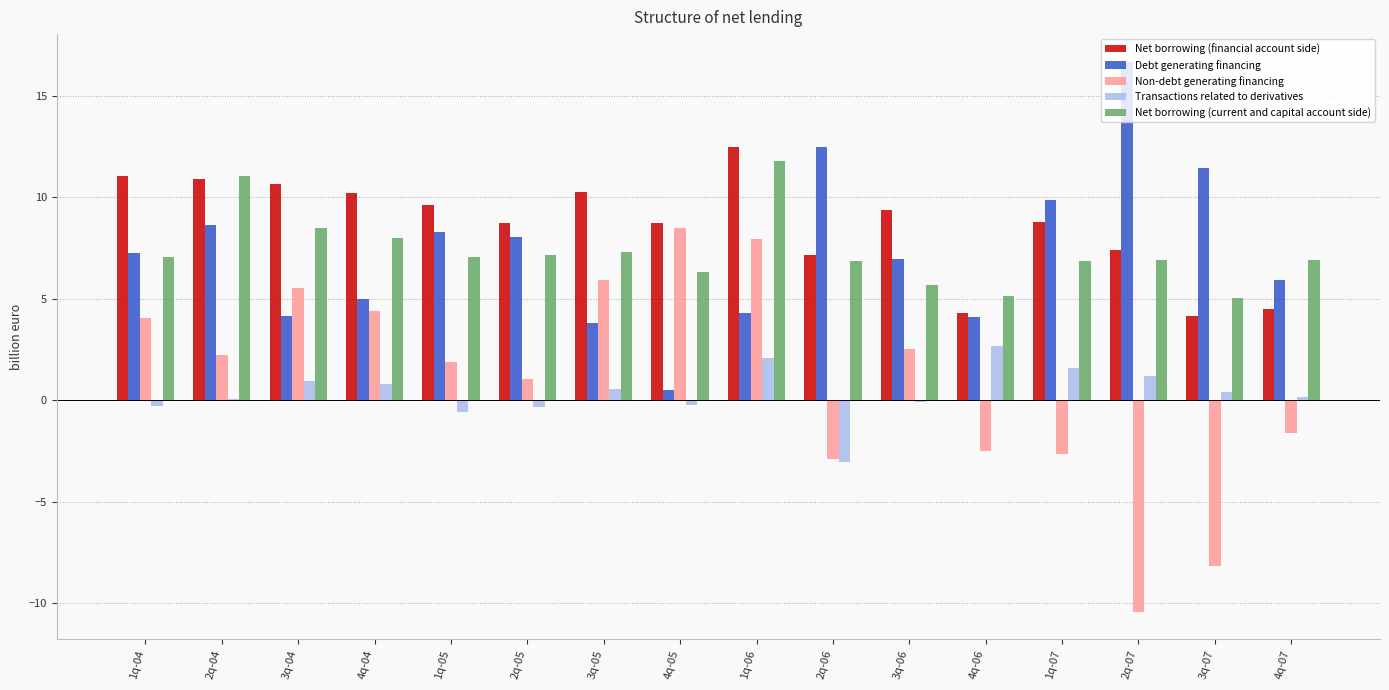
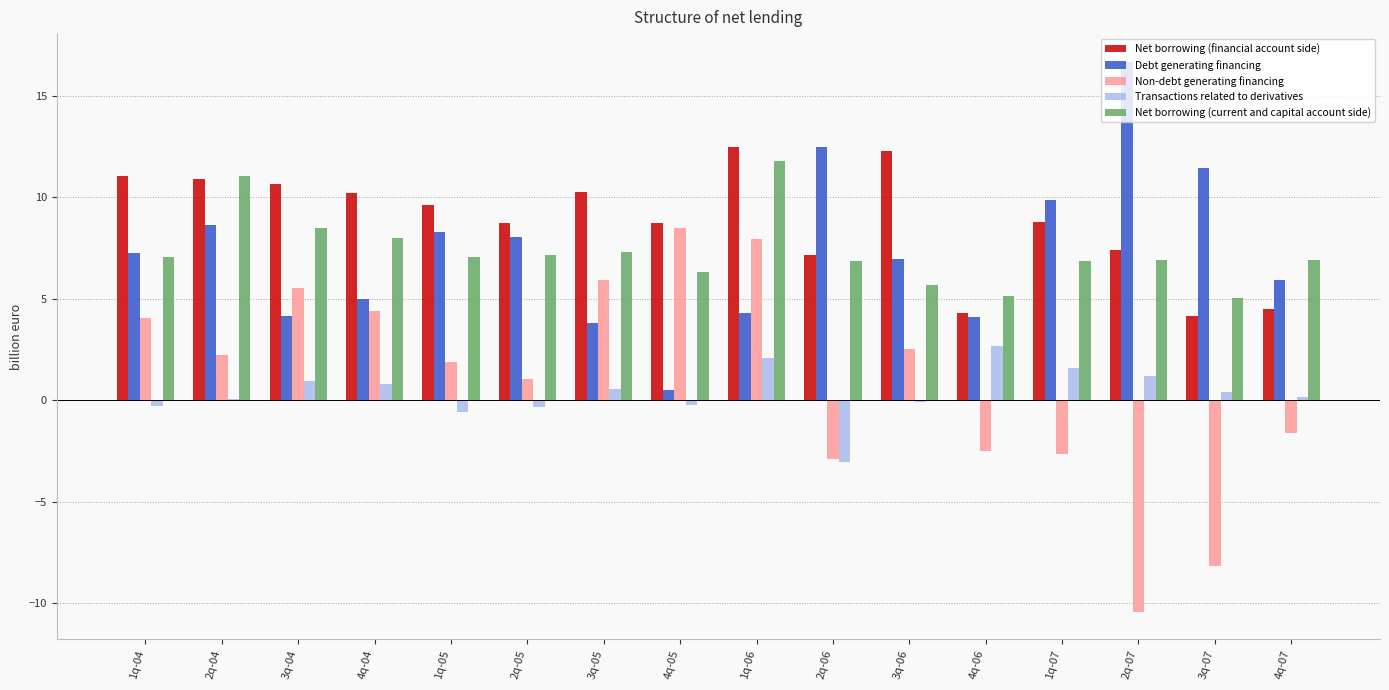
Net borrowing (financial account side), 3q-06: 9.4 -> 12.3
